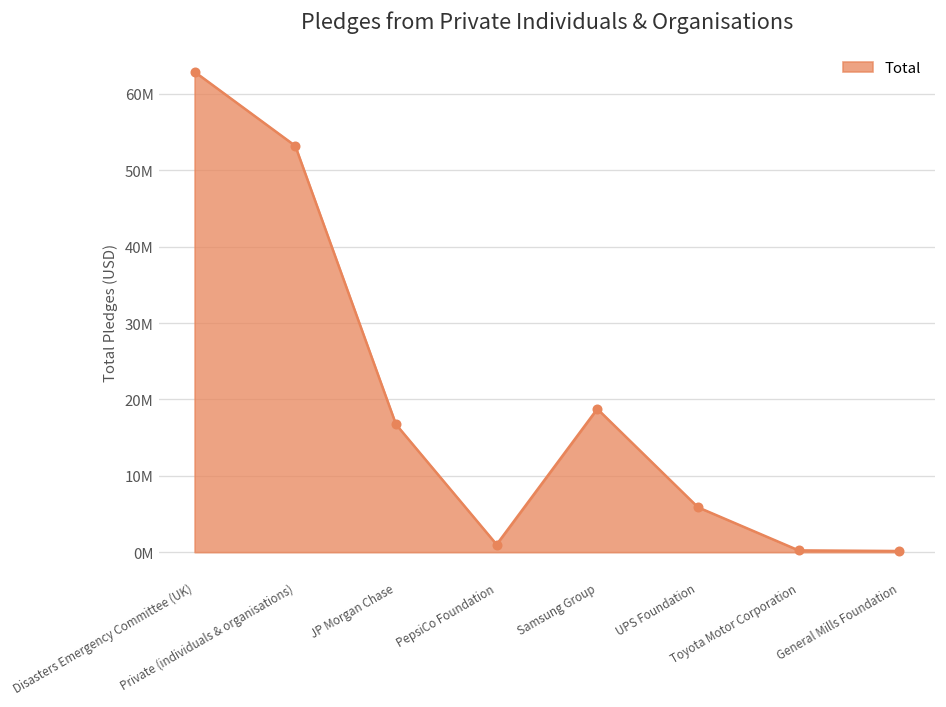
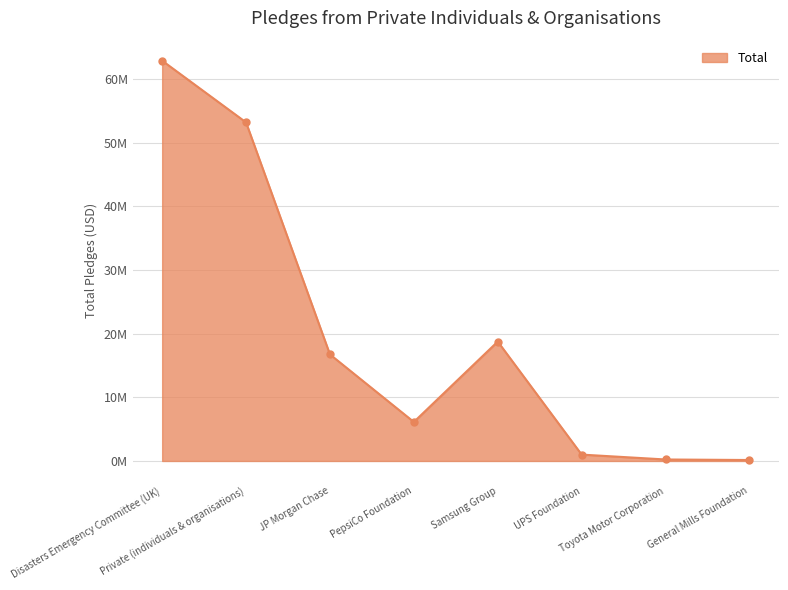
PepsiCo Foundation: 1000000 -> 6000000
UPS Foundation: 6000000 -> 1000000
